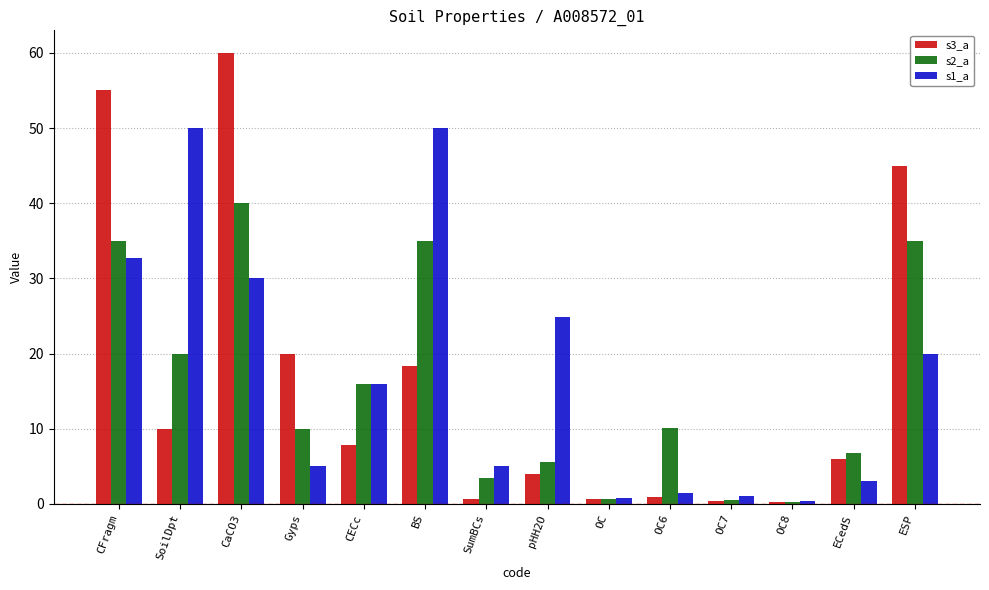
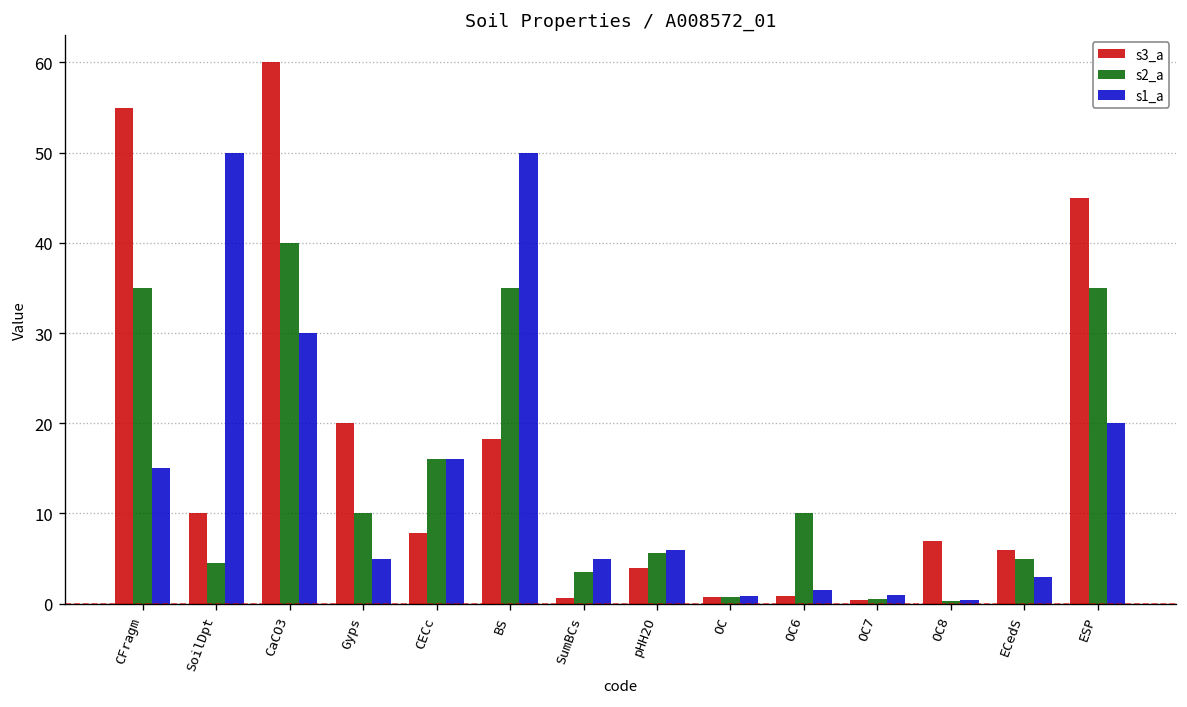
s1_a, CFragm: 33 -> 15
s2_a, SoilDpt: 20 -> 5
s1_a, pHH2O: 25 -> 6
s3_a, OC8: 0 -> 7
s2_a, ECedS: 7 -> 5
